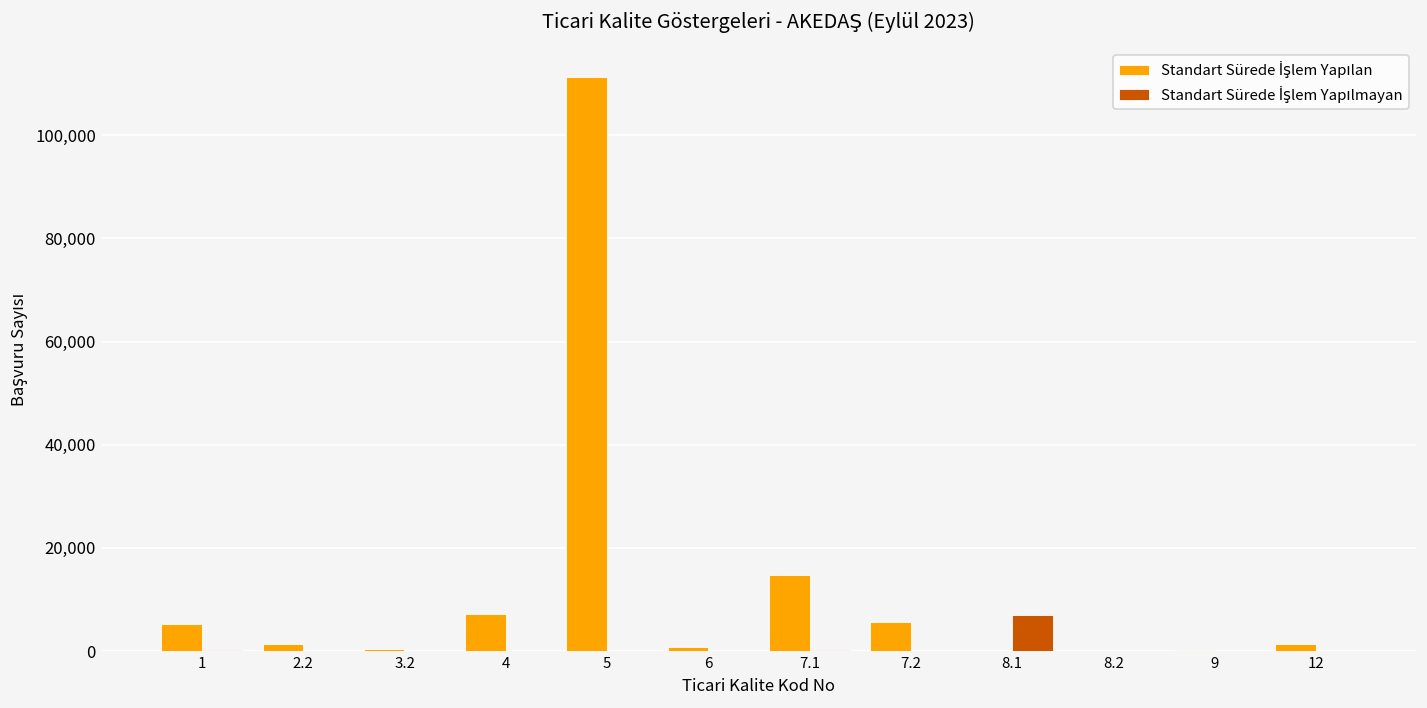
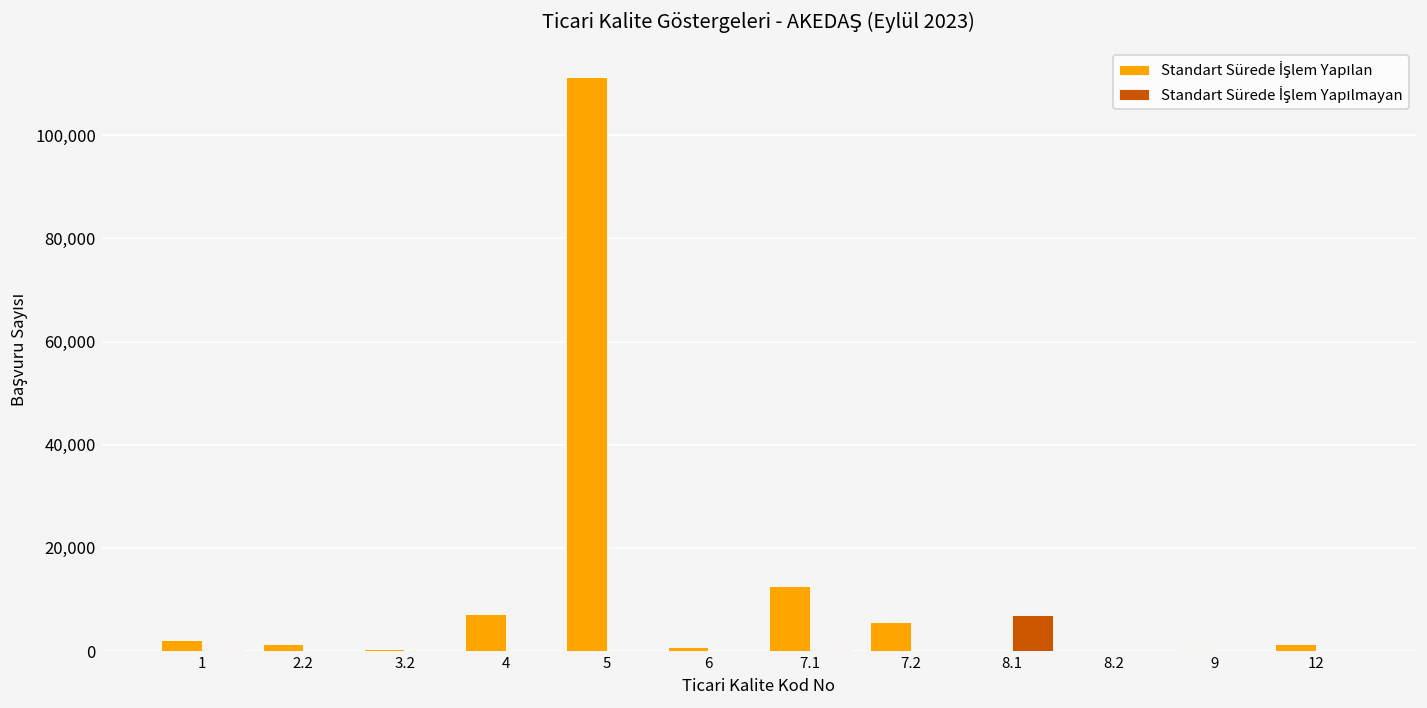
Standart Sürede İşlem Yapılan, 1: 5,000 -> 2,000
Standart Sürede İşlem Yapılan, 7.1: 15,000 -> 13,000
